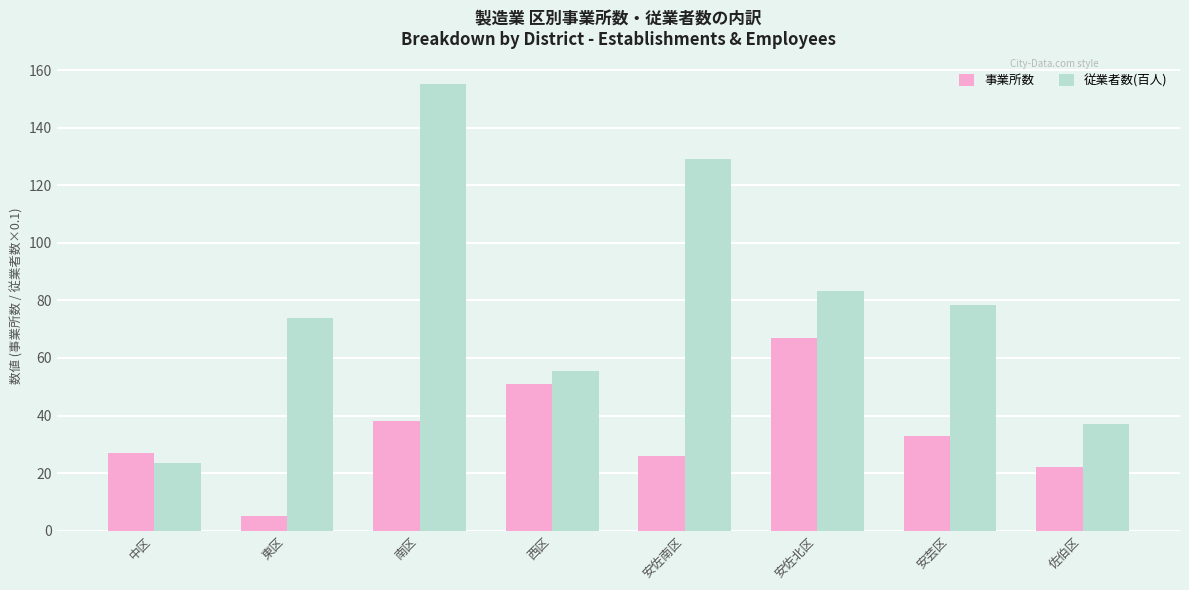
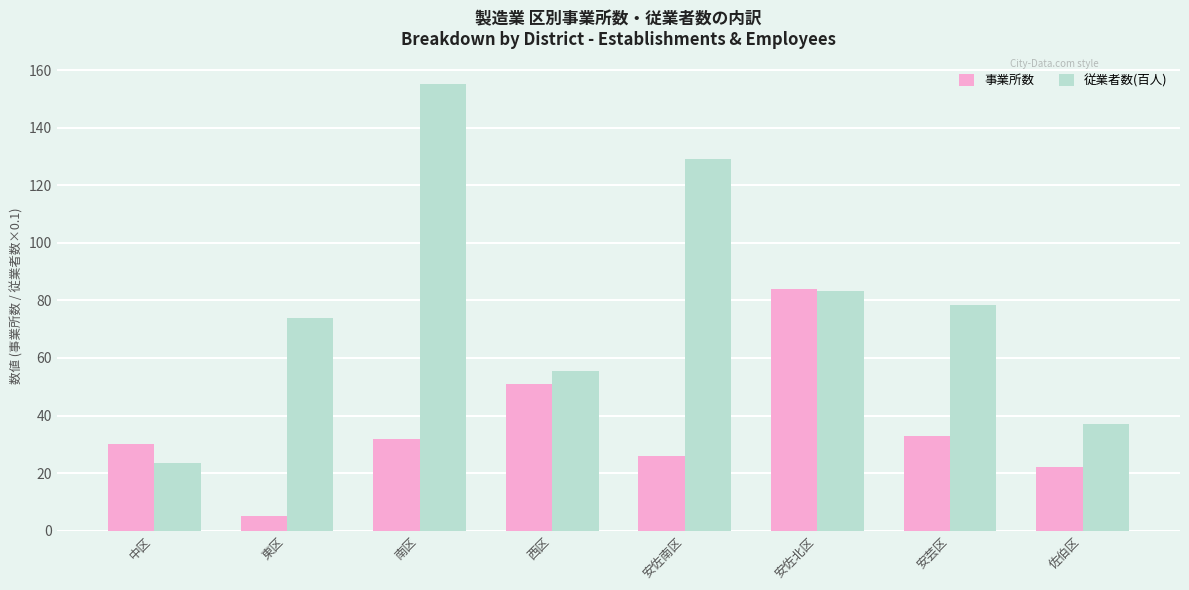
事業所数, 中区: 27 -> 30
事業所数, 南区: 38 -> 32
事業所数, 安佐北区: 67 -> 84
